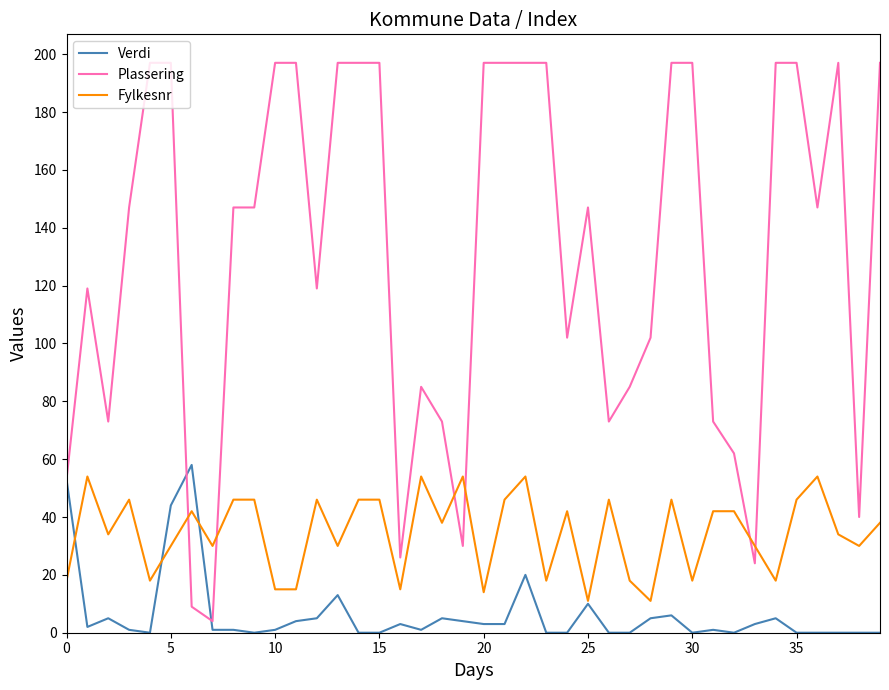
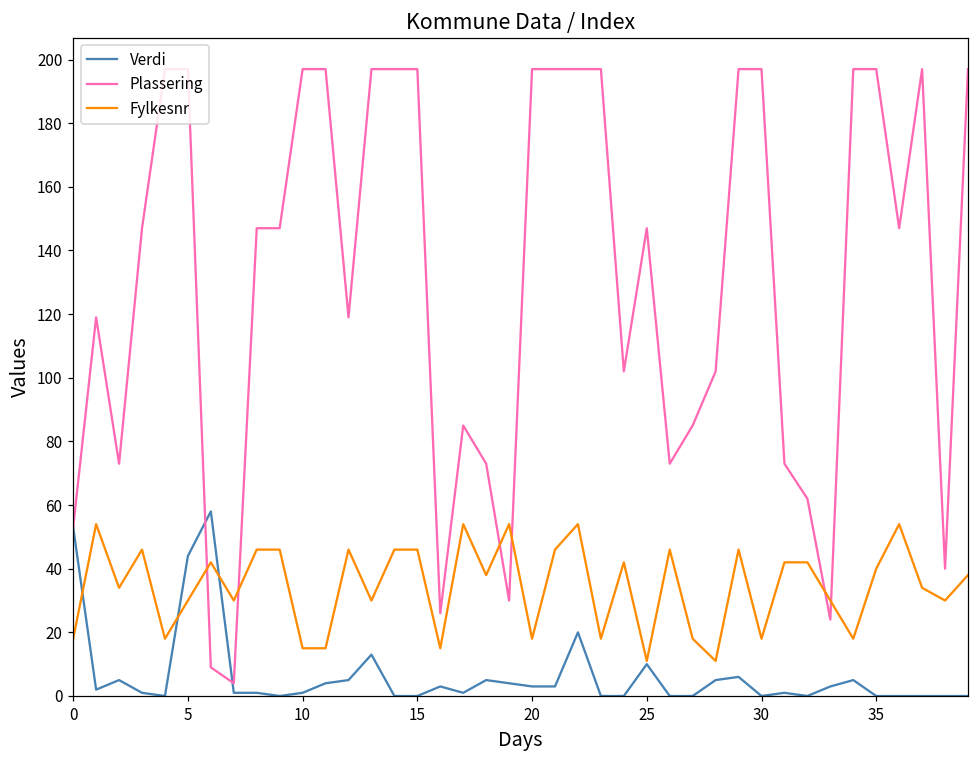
Fylkesnr, 20: 14 -> 18
Fylkesnr, 35: 46 -> 40
